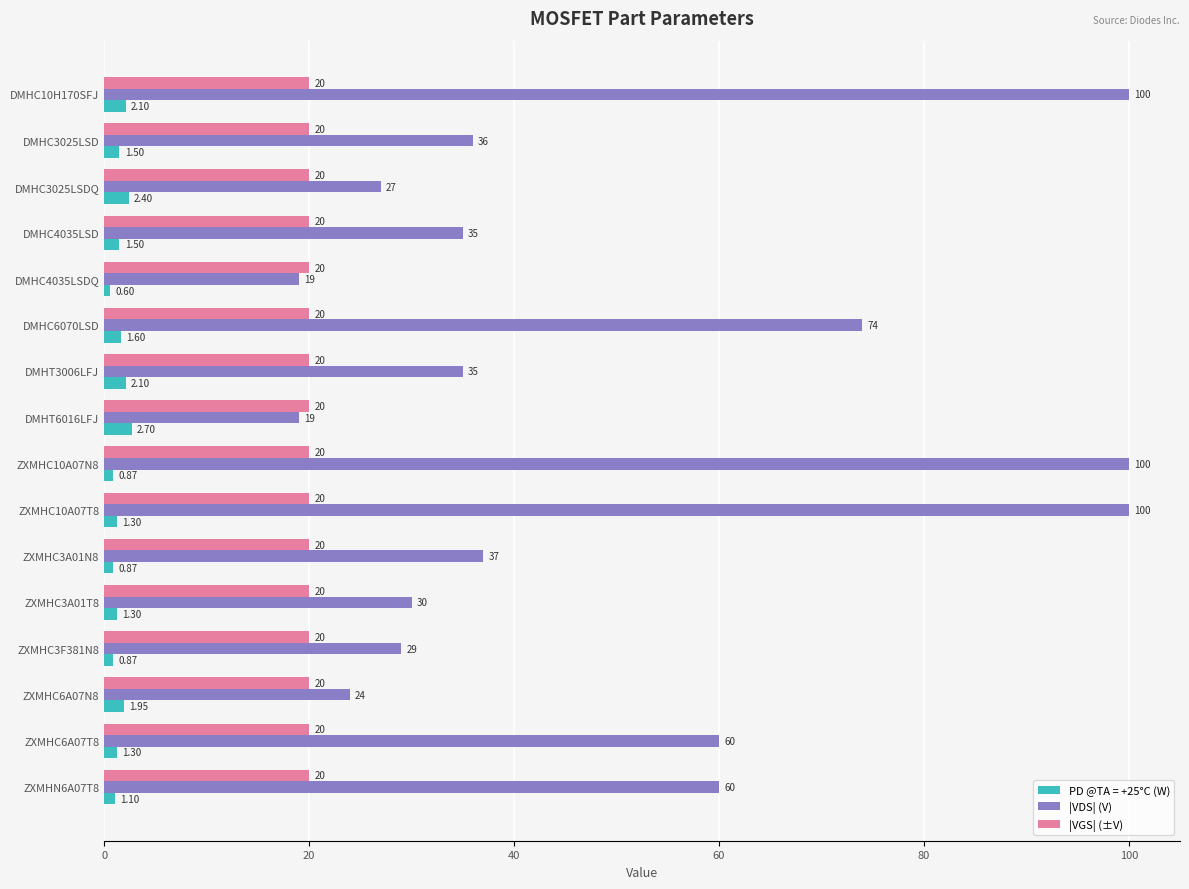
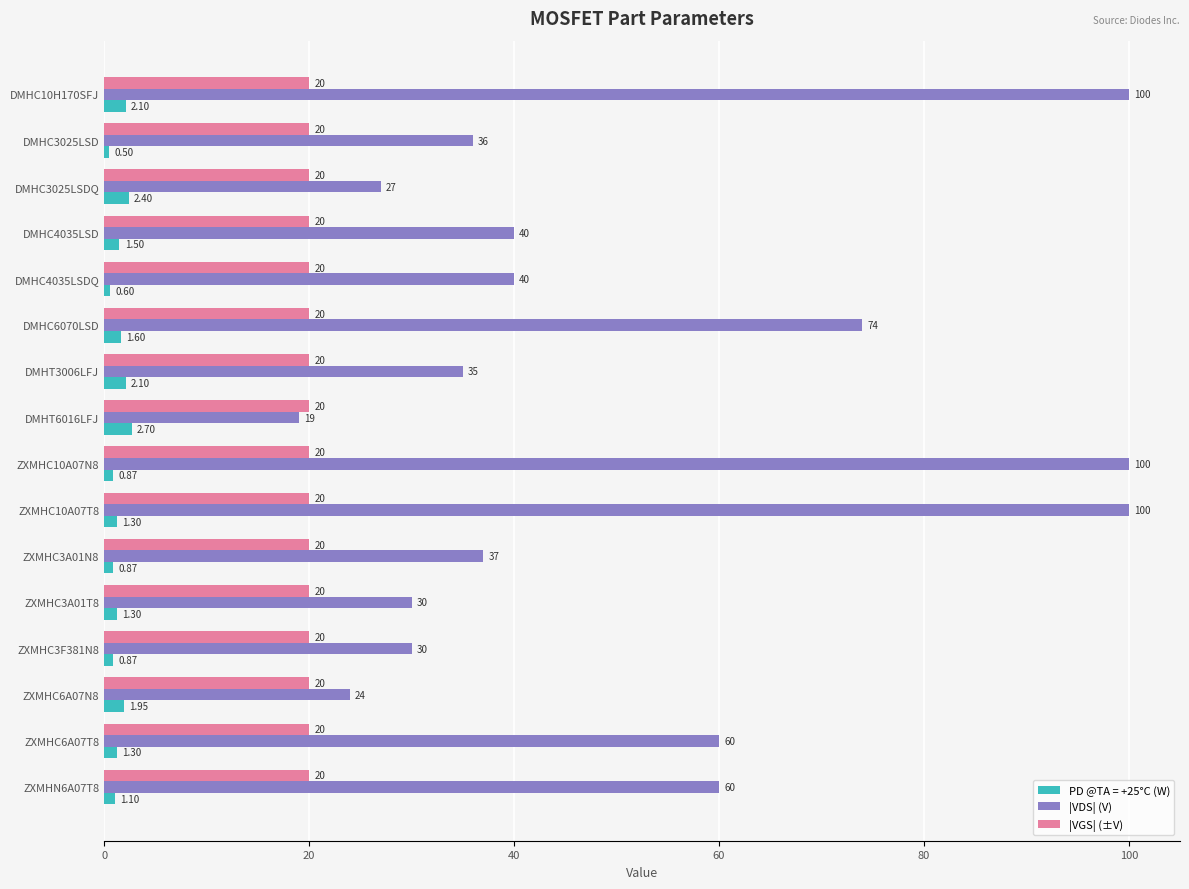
PD @TA = +25°C (W), DMHC3025LSD: 1.50 -> 0.50
|VDS| (V), DMHC4035LSD: 35 -> 40
|VDS| (V), DMHC4035LSDQ: 19 -> 40
|VDS| (V), ZXMHC3F381N8: 29 -> 30
